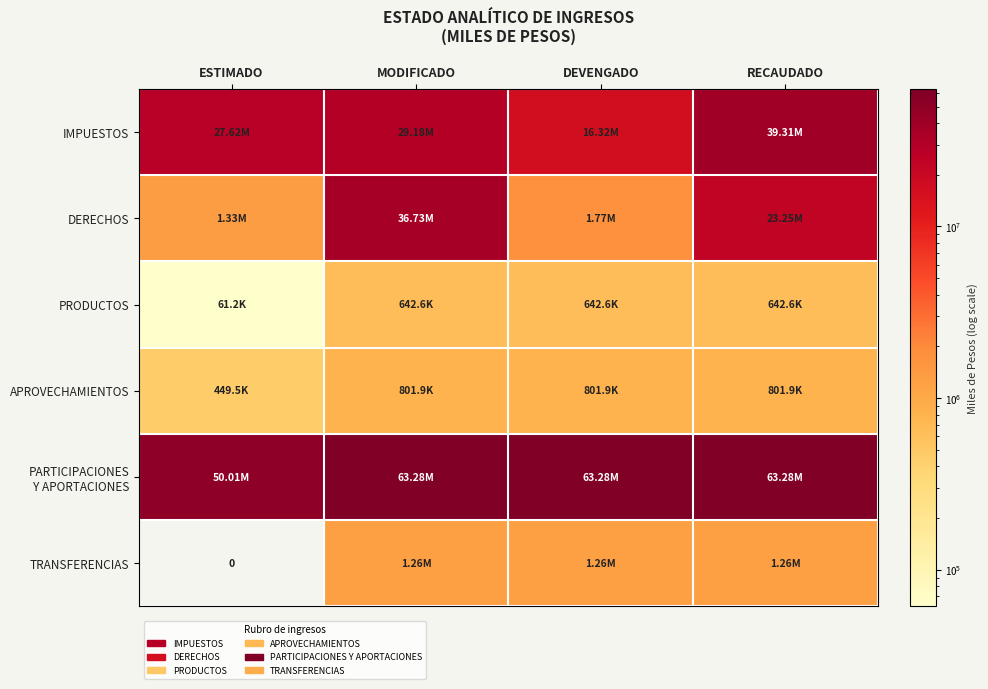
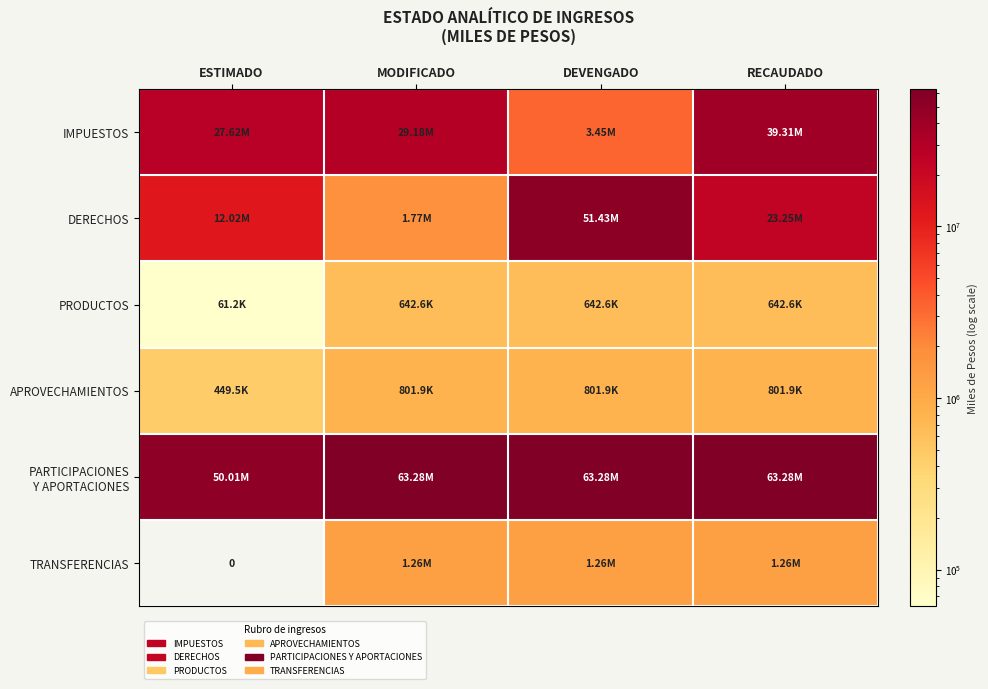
IMPUESTOS, DEVENGADO: 16.32M -> 3.45M
DERECHOS, ESTIMADO: 1.33M -> 12.02M
DERECHOS, MODIFICADO: 36.73M -> 1.77M
DERECHOS, DEVENGADO: 1.77M -> 51.43M
